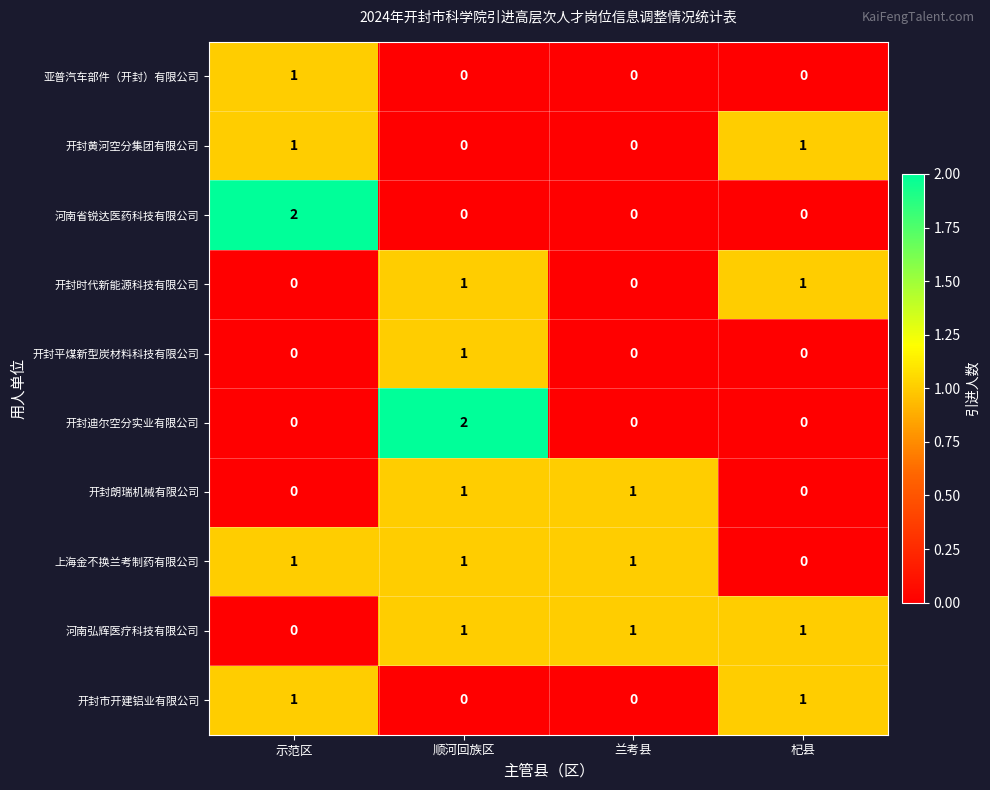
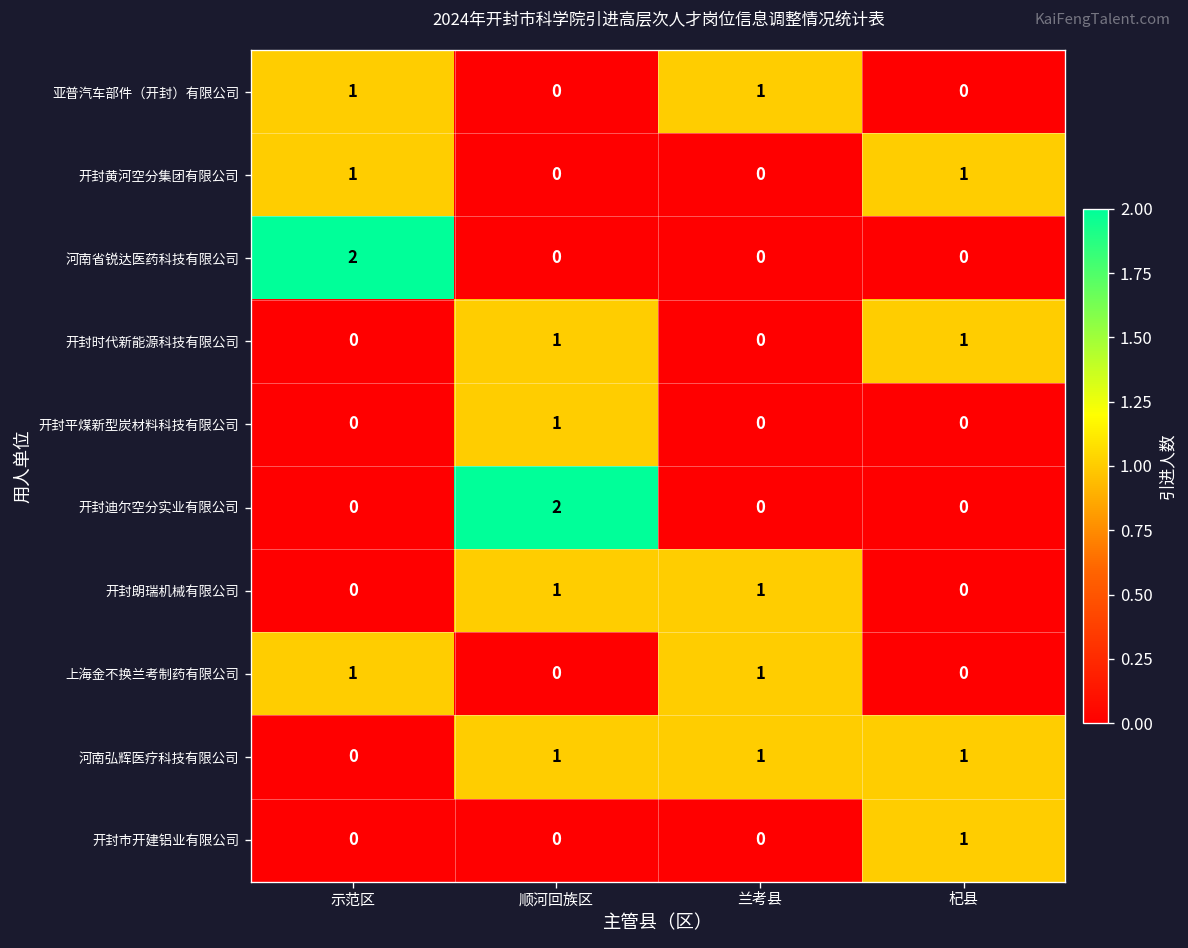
亚普汽车部件（开封）有限公司, 兰考县: 0 -> 1
上海金不换兰考制药有限公司, 顺河回族区: 1 -> 0
开封市开建铝业有限公司, 示范区: 1 -> 0
